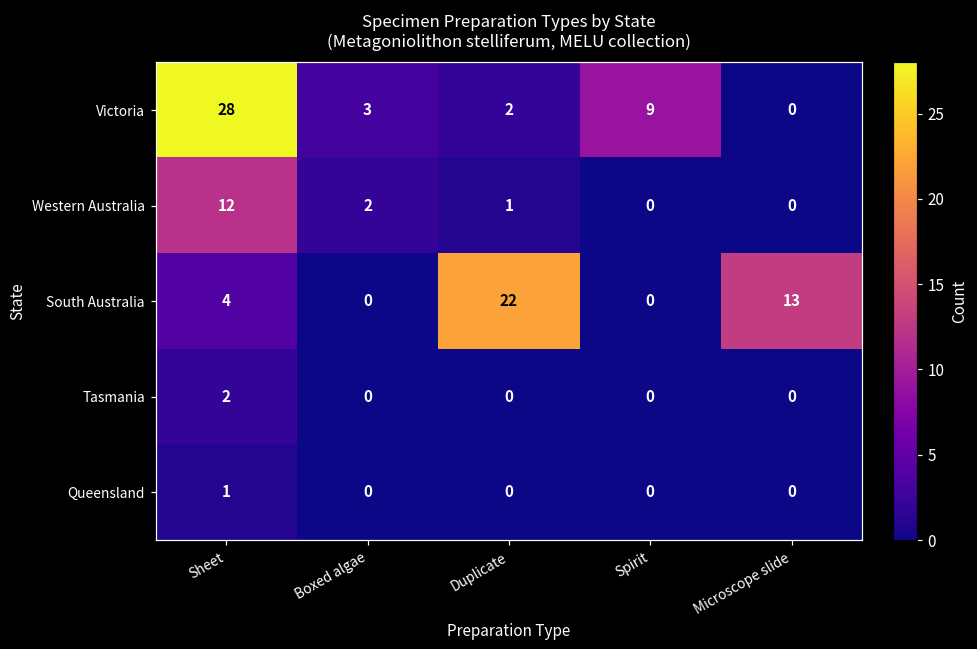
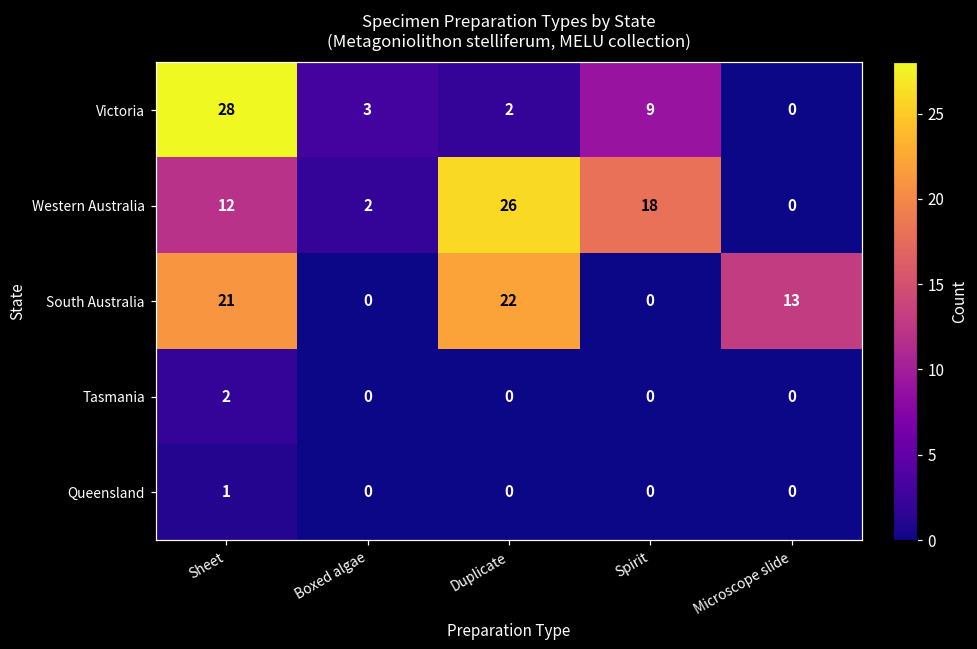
Western Australia, Duplicate: 1 -> 26
Western Australia, Spirit: 0 -> 18
South Australia, Sheet: 4 -> 21
